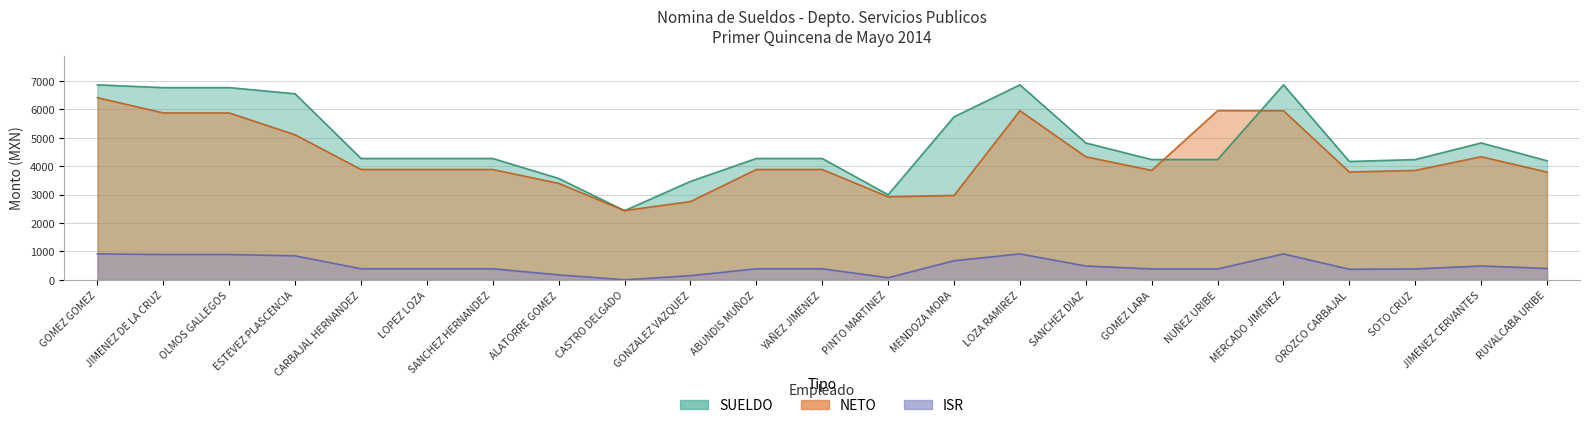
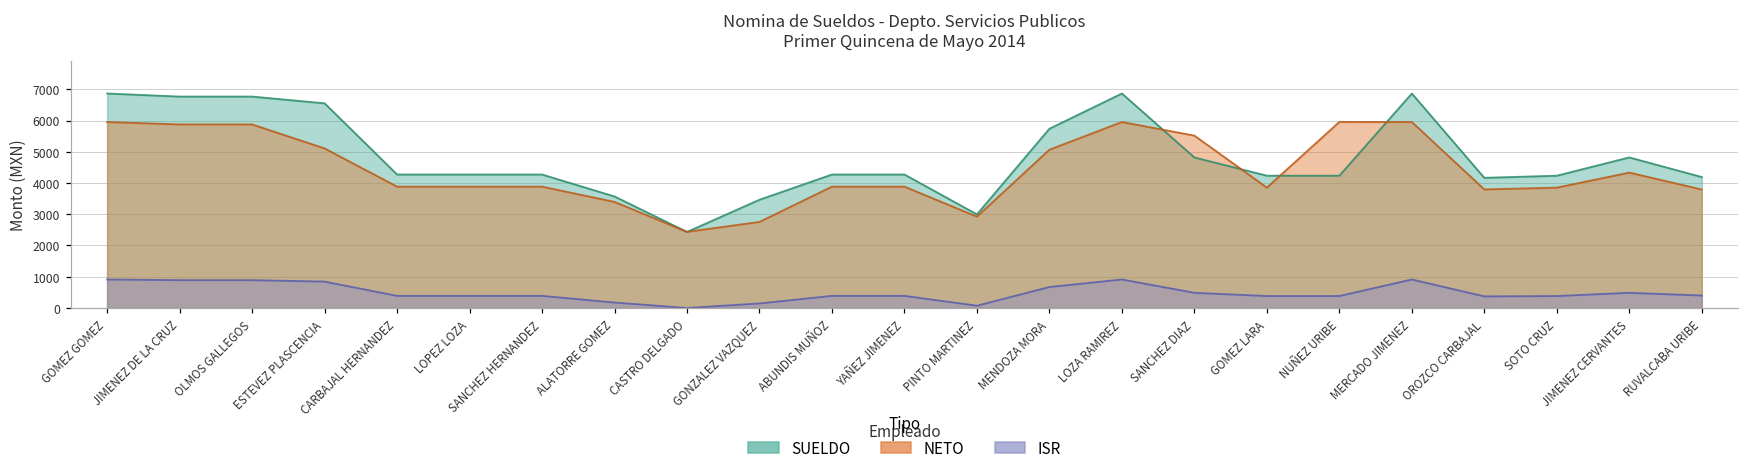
NETO, GOMEZ GOMEZ: 6400 -> 6000
NETO, MENDOZA MORA: 3000 -> 5100
NETO, SANCHEZ DIAZ: 4300 -> 5500
